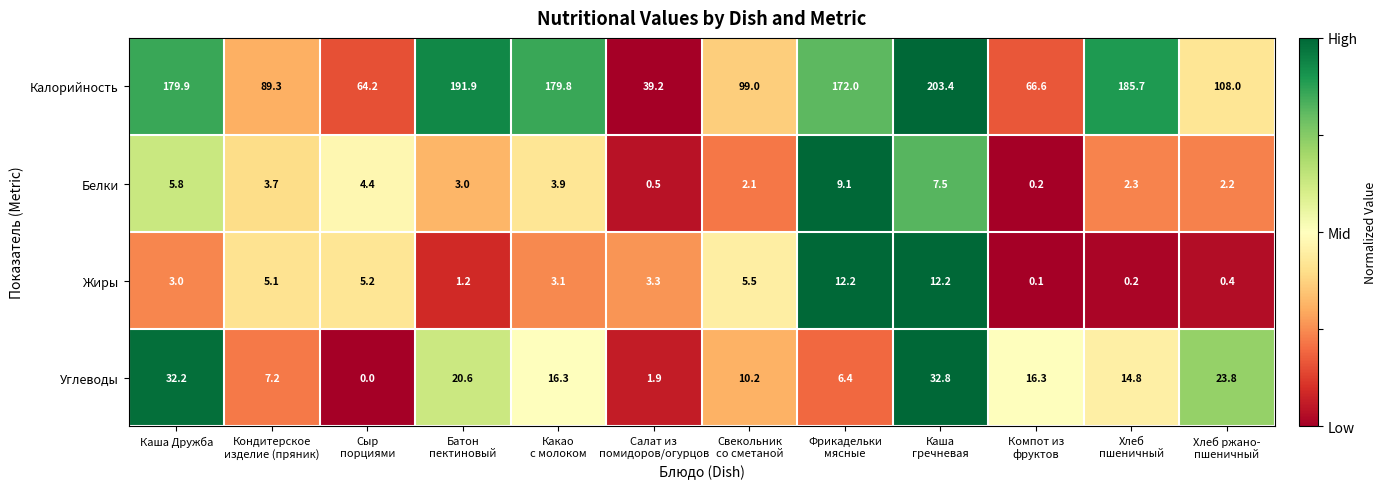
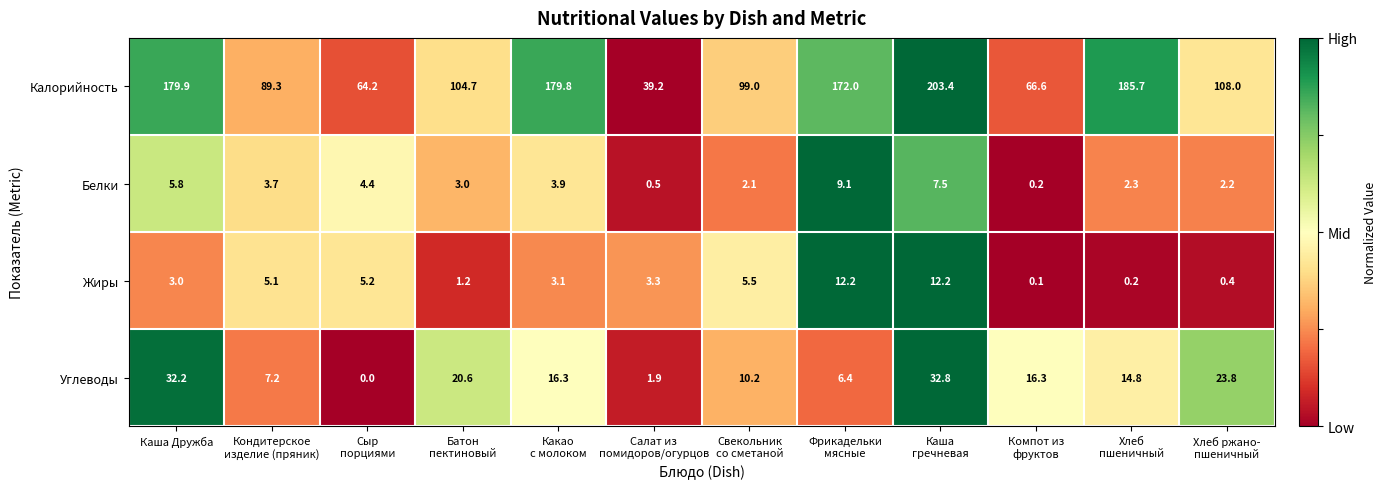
Калорийность, Батон пектиновый: 191.9 -> 104.7
